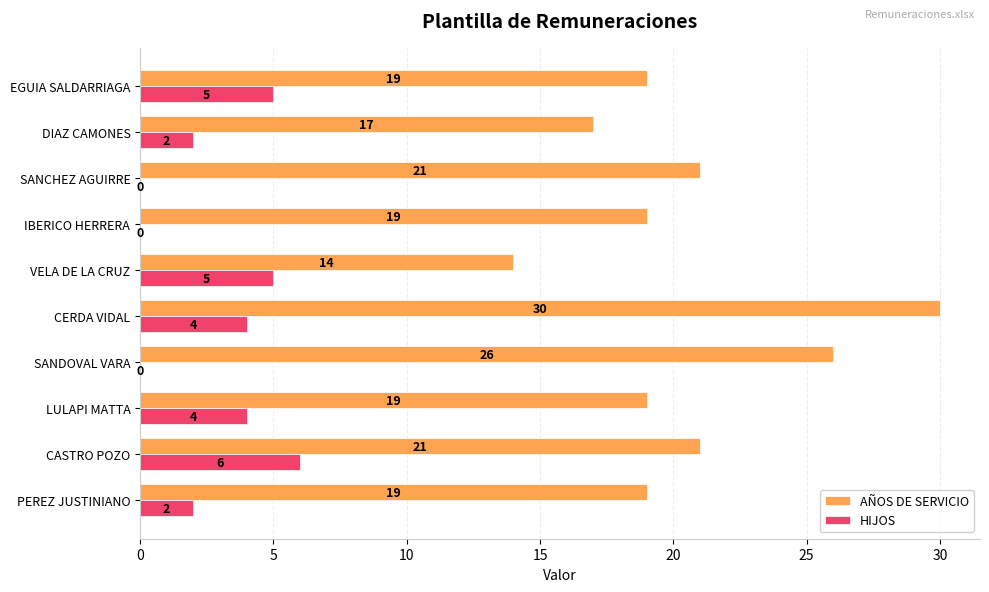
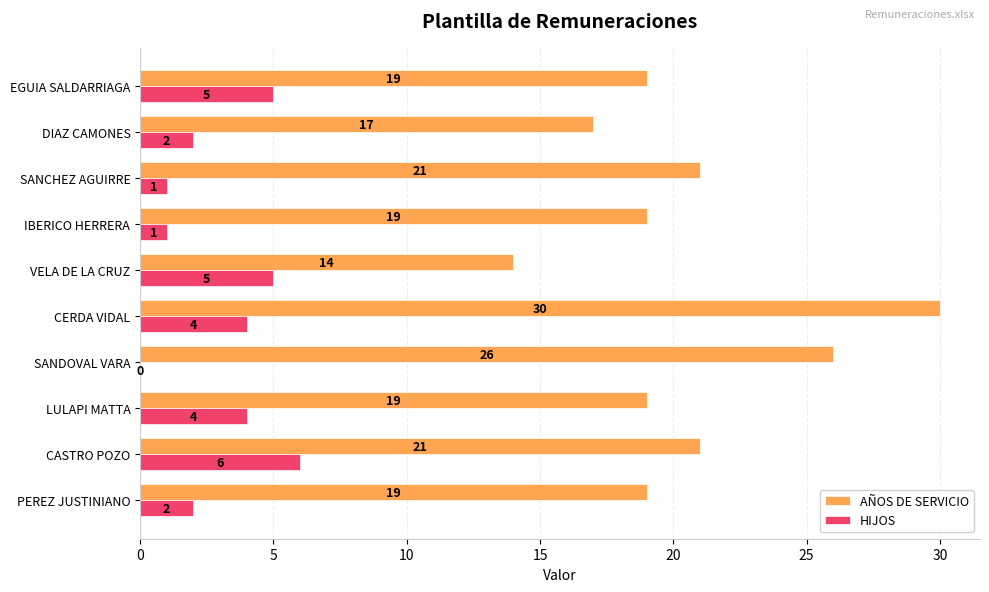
HIJOS, SANCHEZ AGUIRRE: 0 -> 1
HIJOS, IBERICO HERRERA: 0 -> 1
